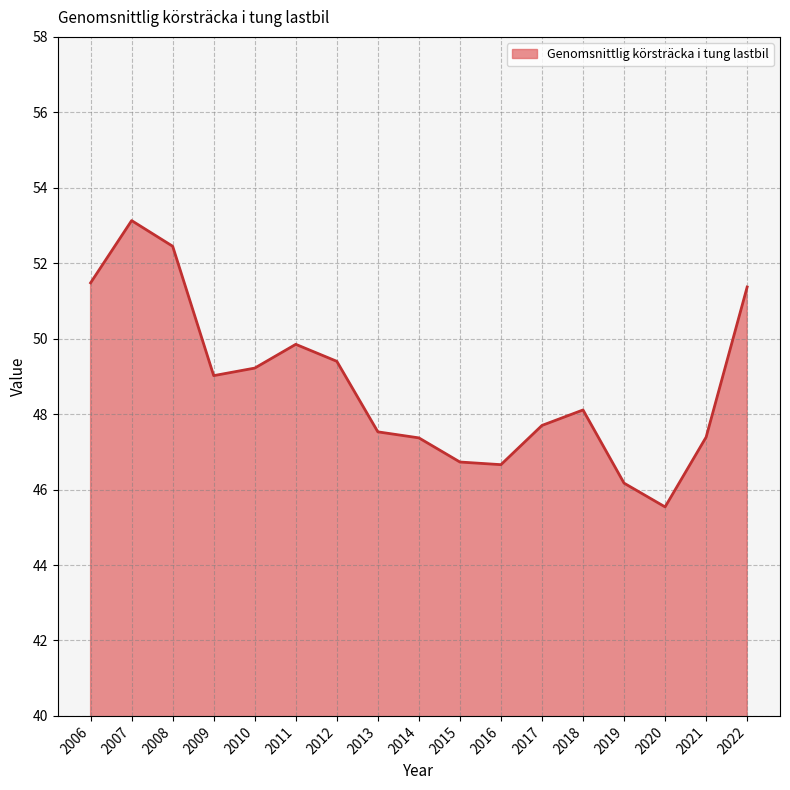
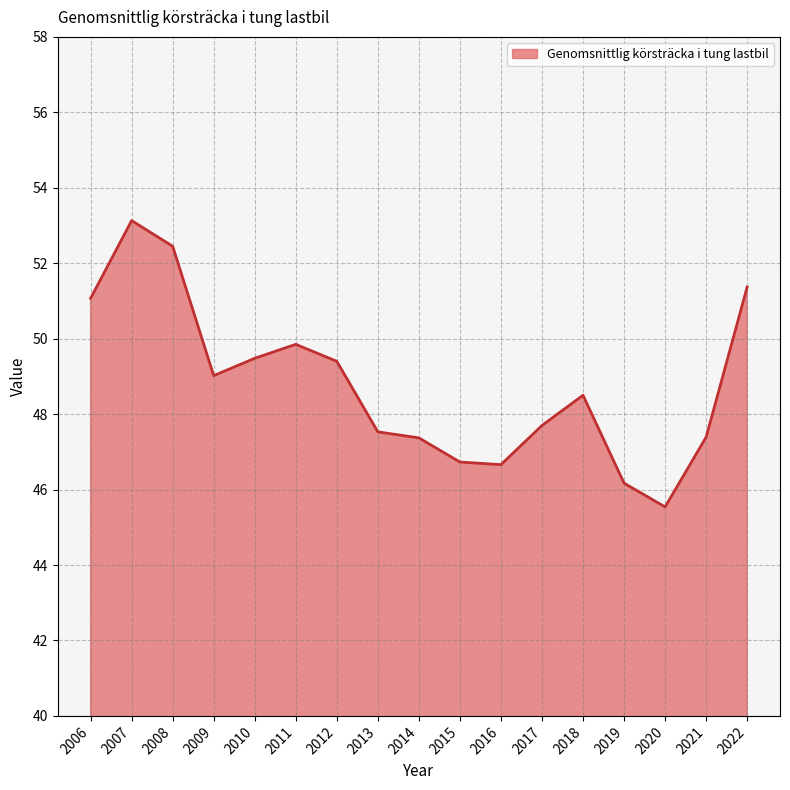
2006: 51.5 -> 51.1
2010: 49.2 -> 49.5
2018: 48.1 -> 48.5
